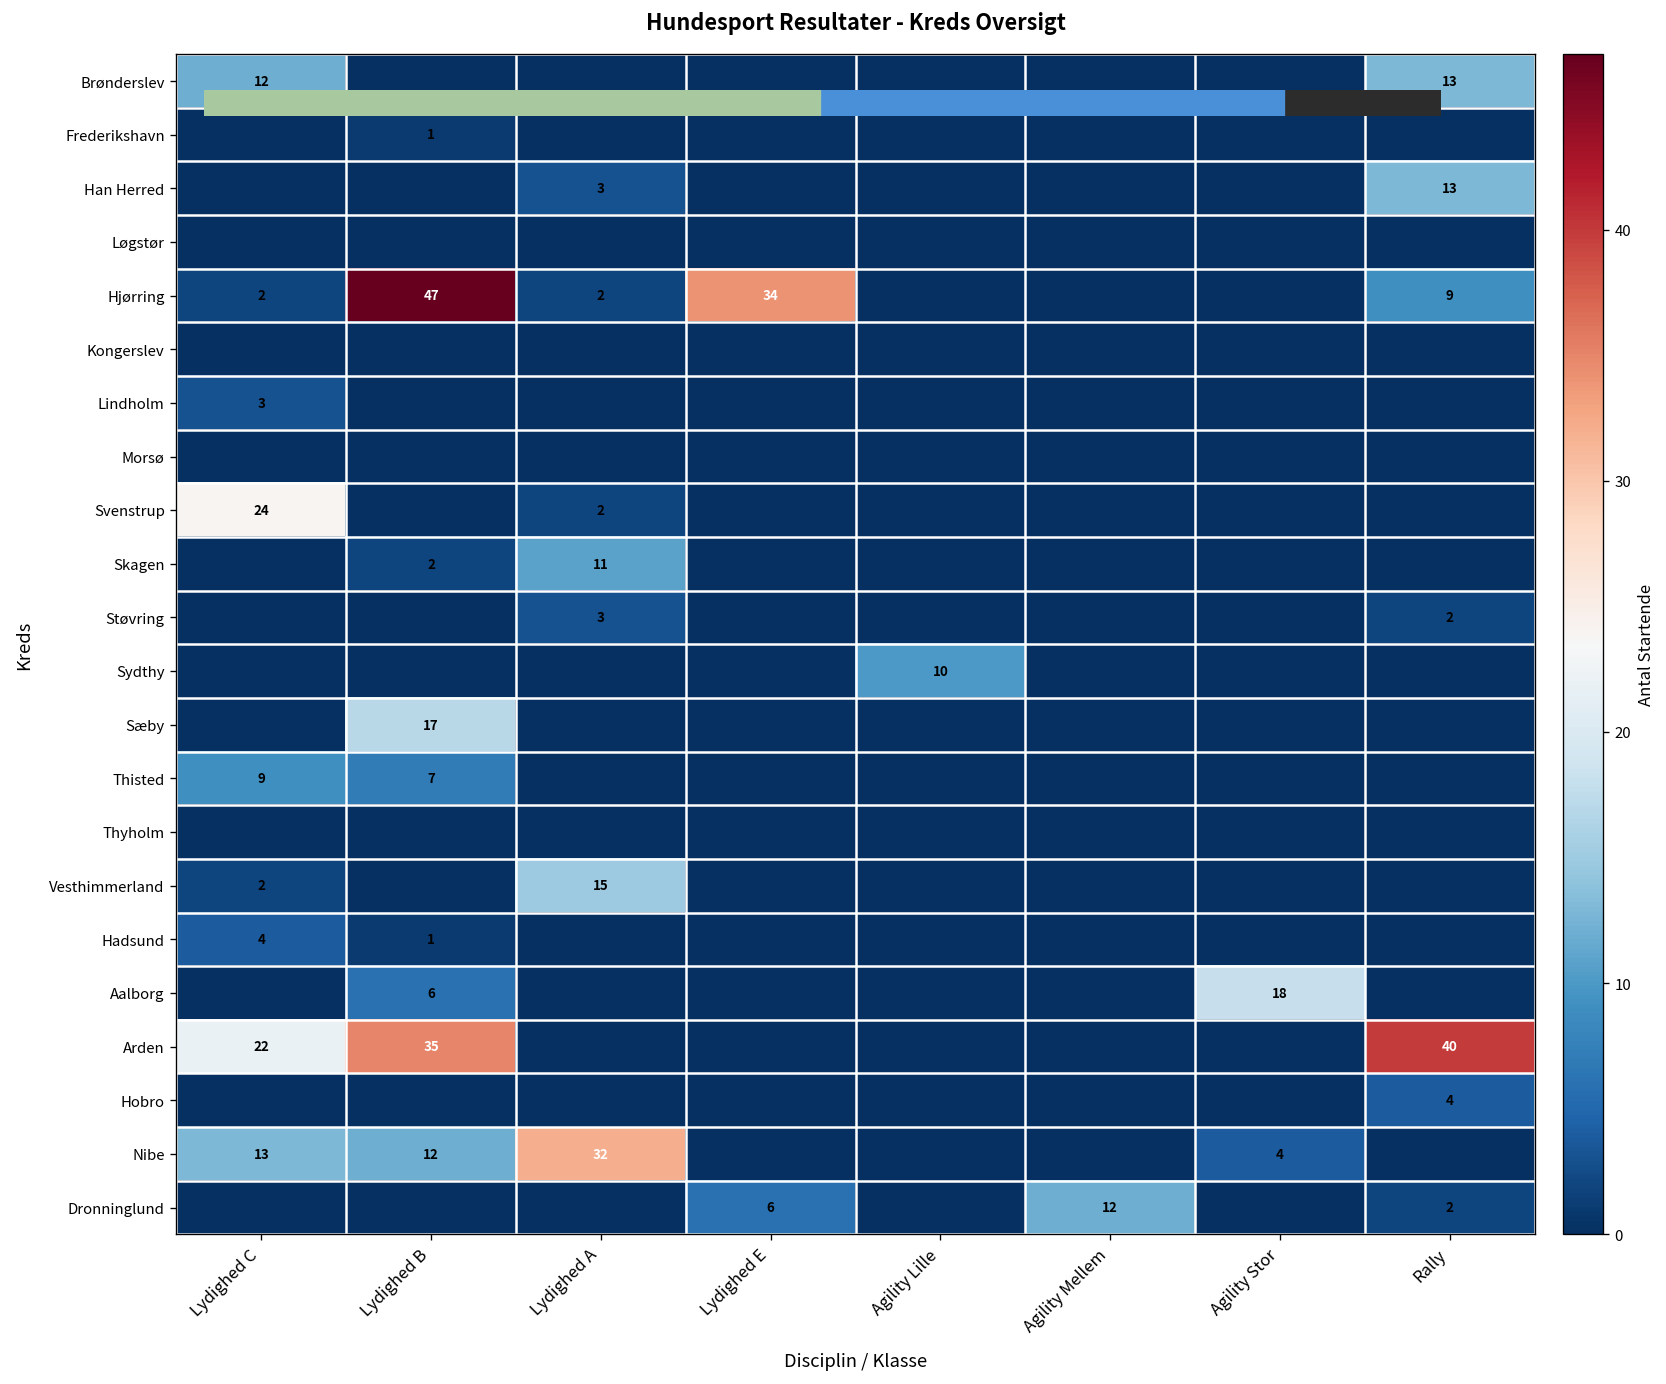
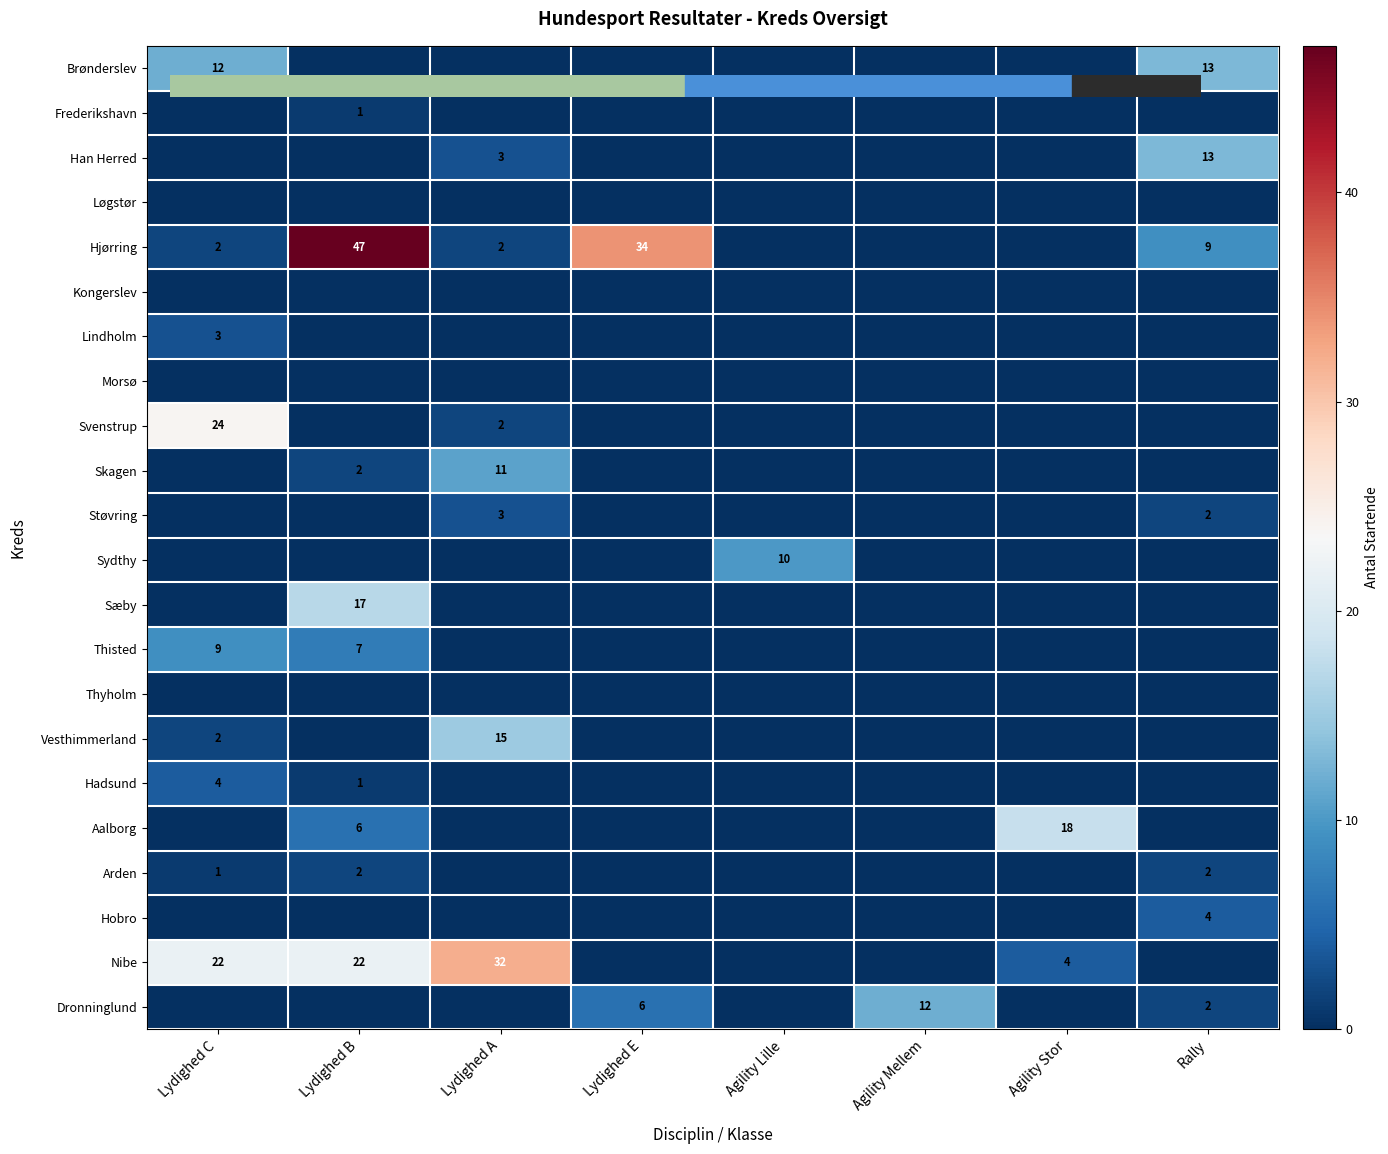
Hundesport Resultater - Kreds Oversigt, Arden, Lydighed C: 22 -> 1
Hundesport Resultater - Kreds Oversigt, Arden, Lydighed B: 35 -> 2
Hundesport Resultater - Kreds Oversigt, Arden, Rally: 40 -> 2
Hundesport Resultater - Kreds Oversigt, Nibe, Lydighed C: 13 -> 22
Hundesport Resultater - Kreds Oversigt, Nibe, Lydighed B: 12 -> 22
